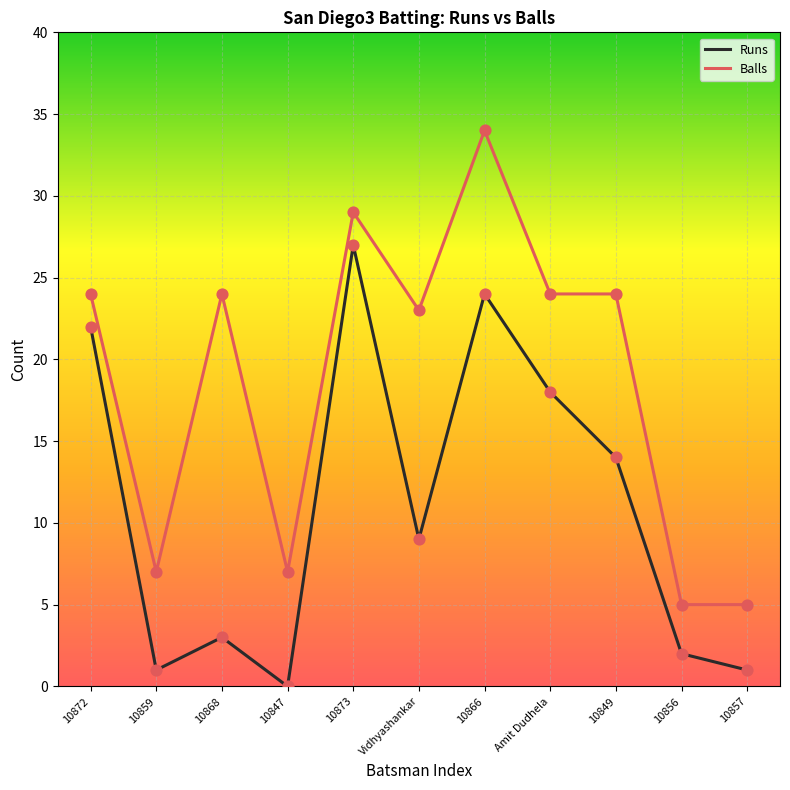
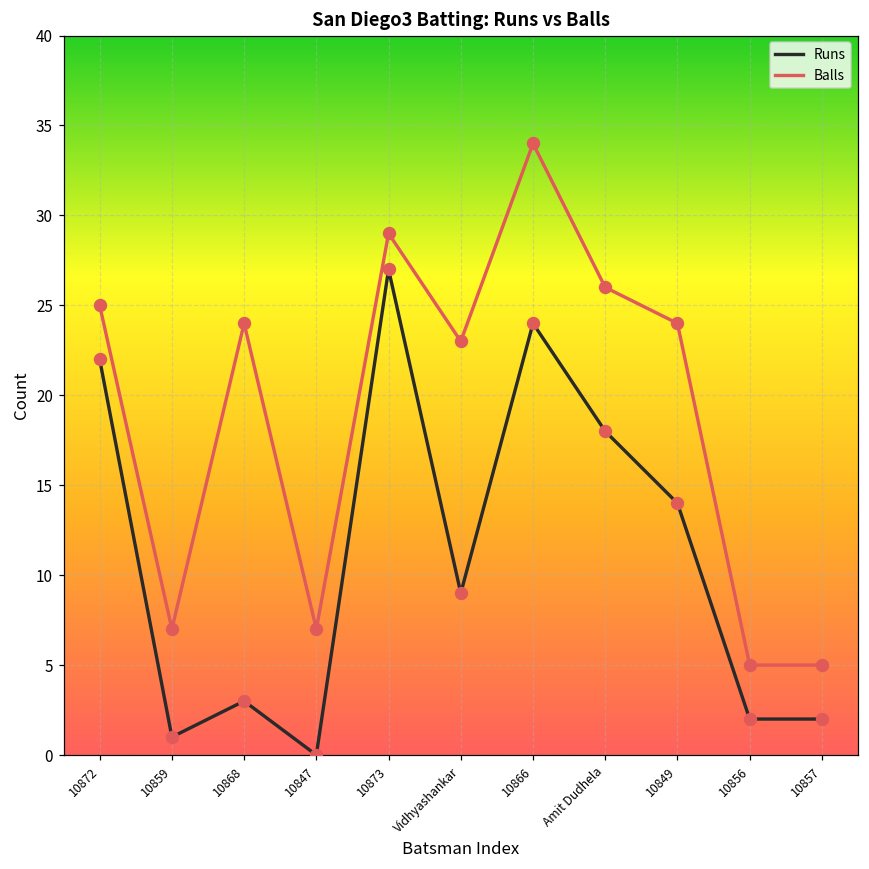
Balls, 10872: 24 -> 25
Balls, Amit Dudhela: 24 -> 26
Runs, 10857: 1 -> 2
